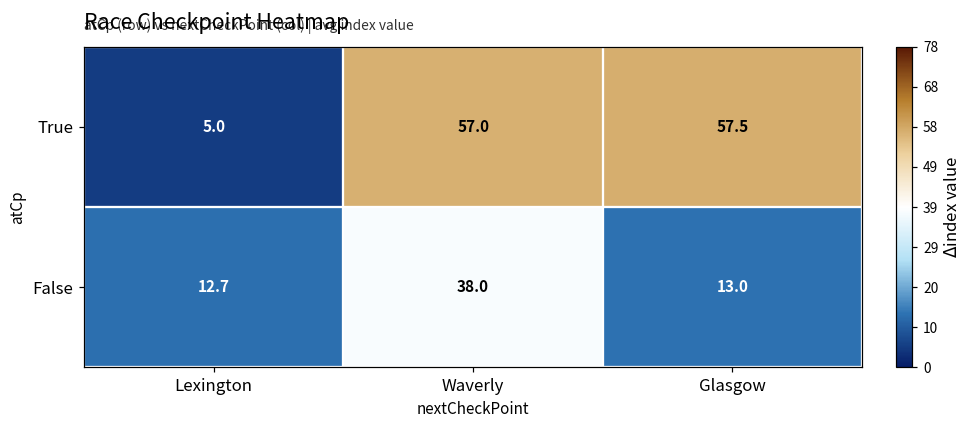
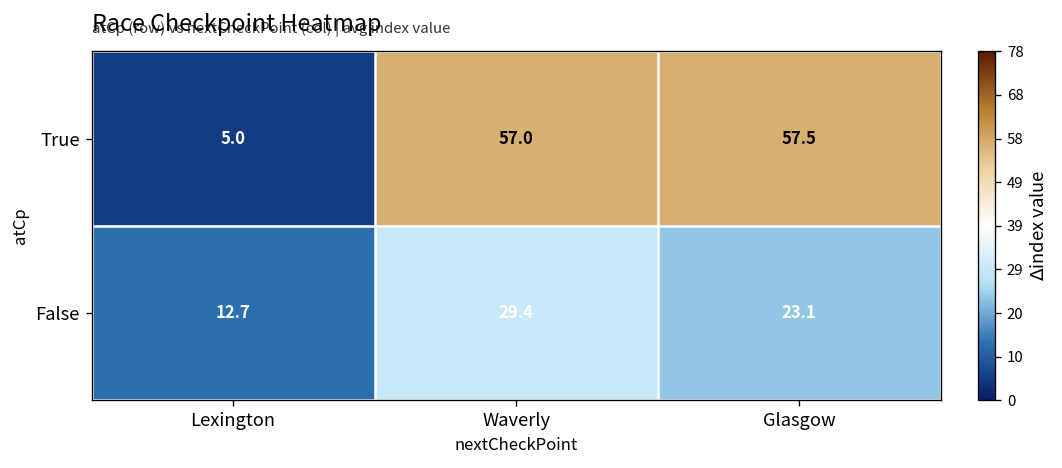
False, Waverly: 38.0 -> 29.4
False, Glasgow: 13.0 -> 23.1
